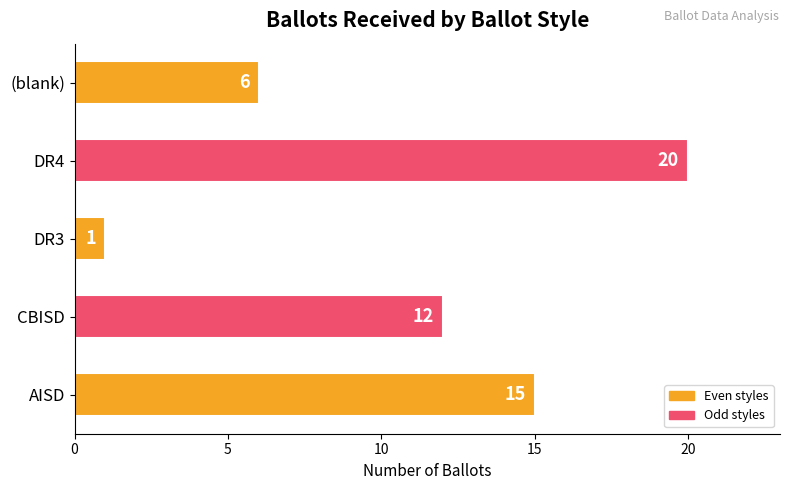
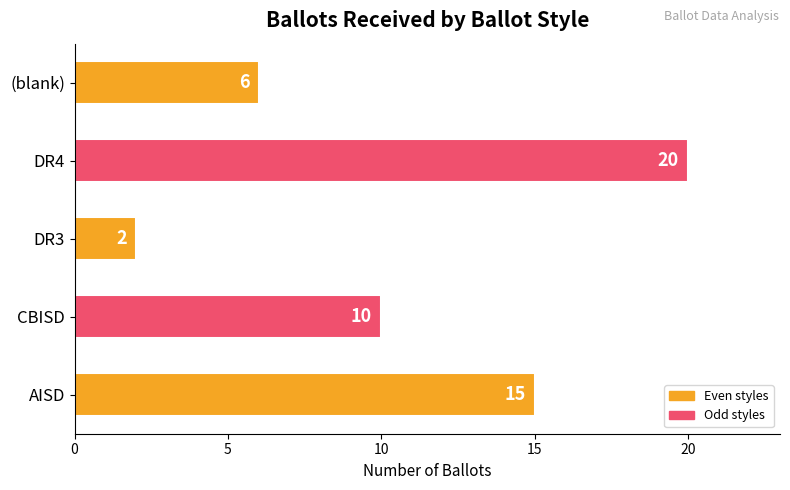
DR3: 1 -> 2
CBISD: 12 -> 10
